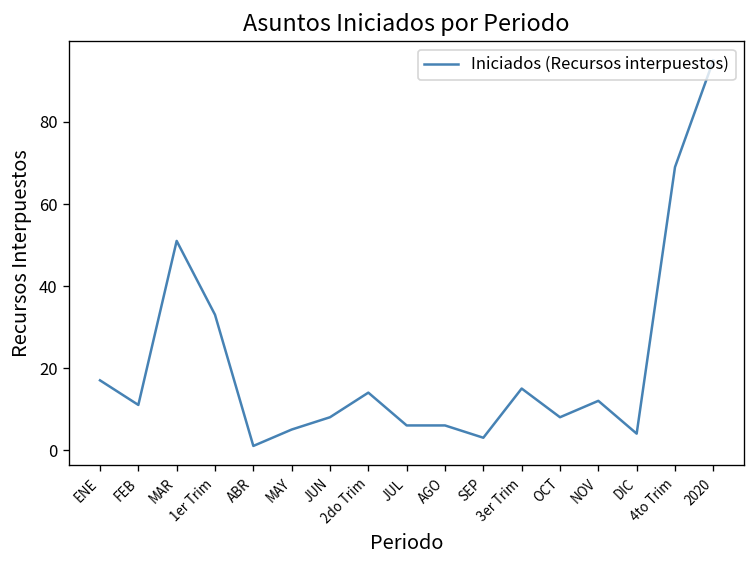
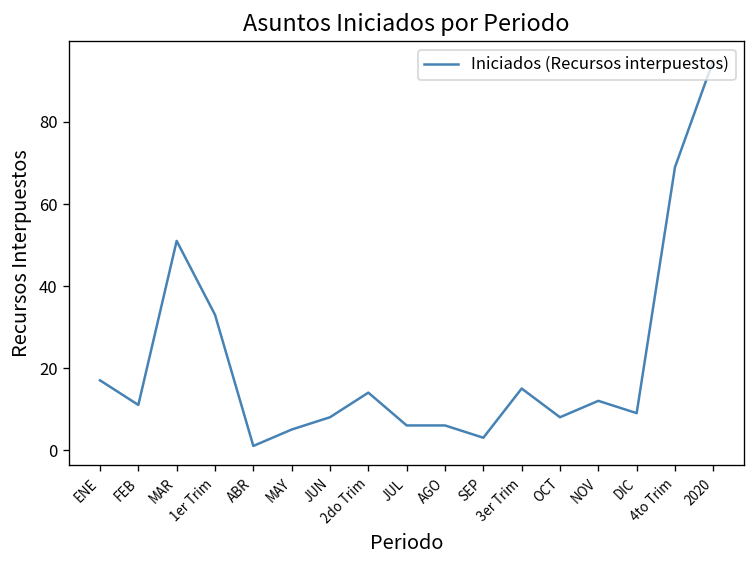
DIC: 4 -> 9
